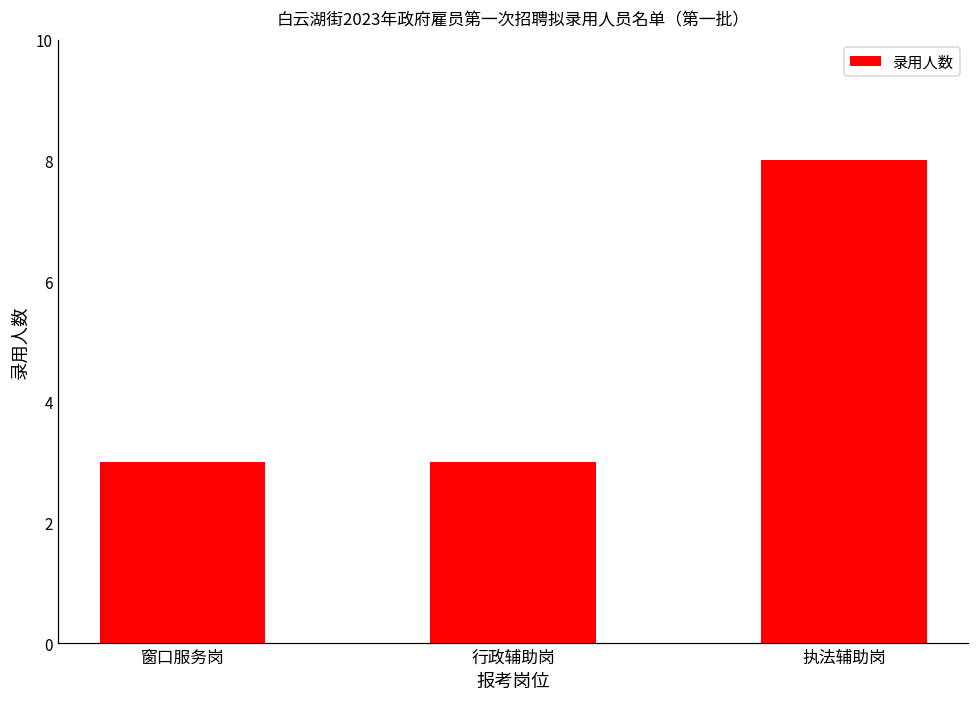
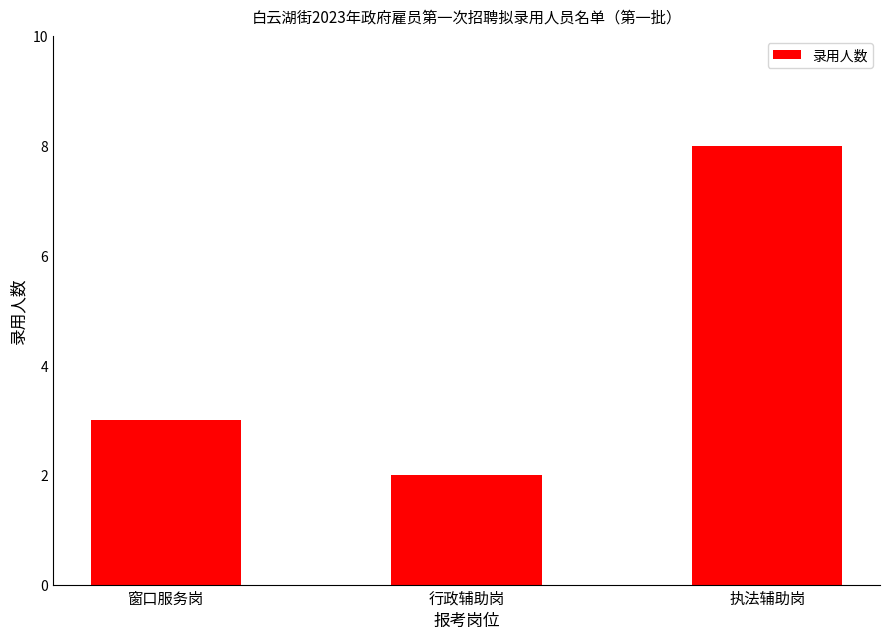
行政辅助岗: 3 -> 2
